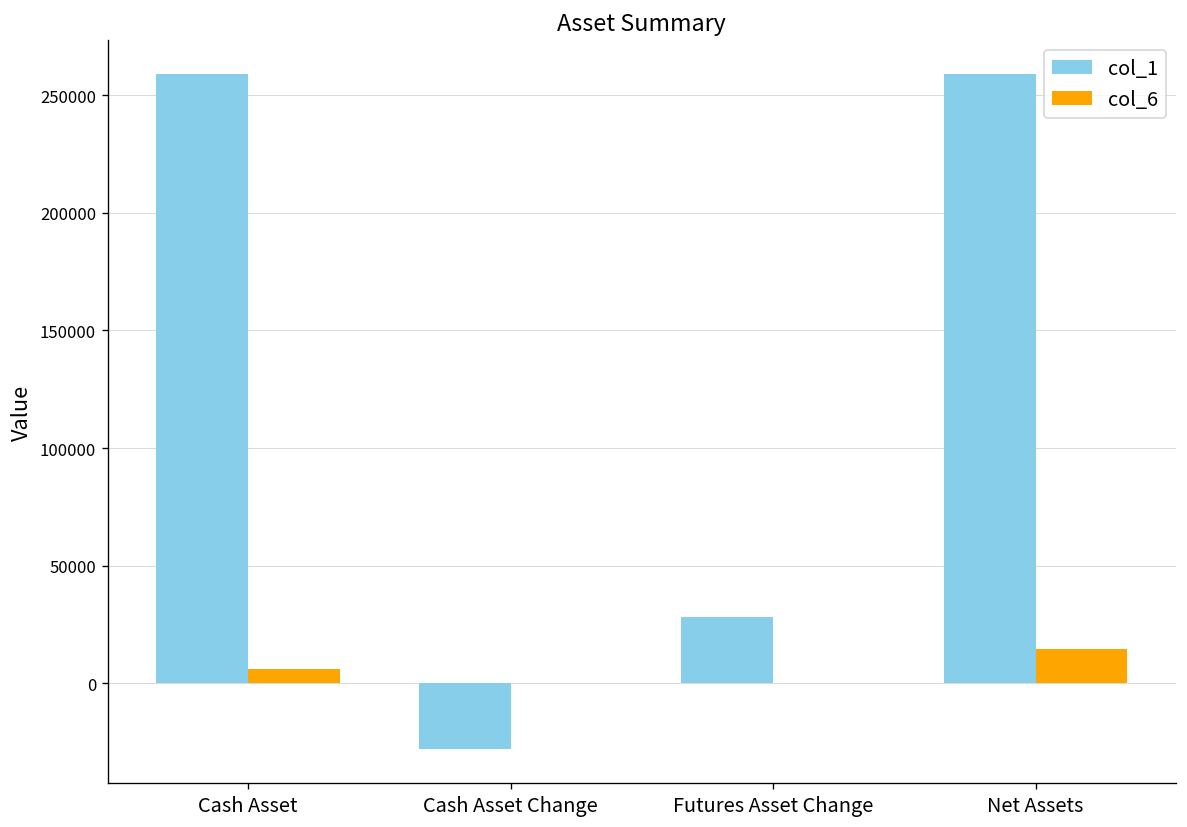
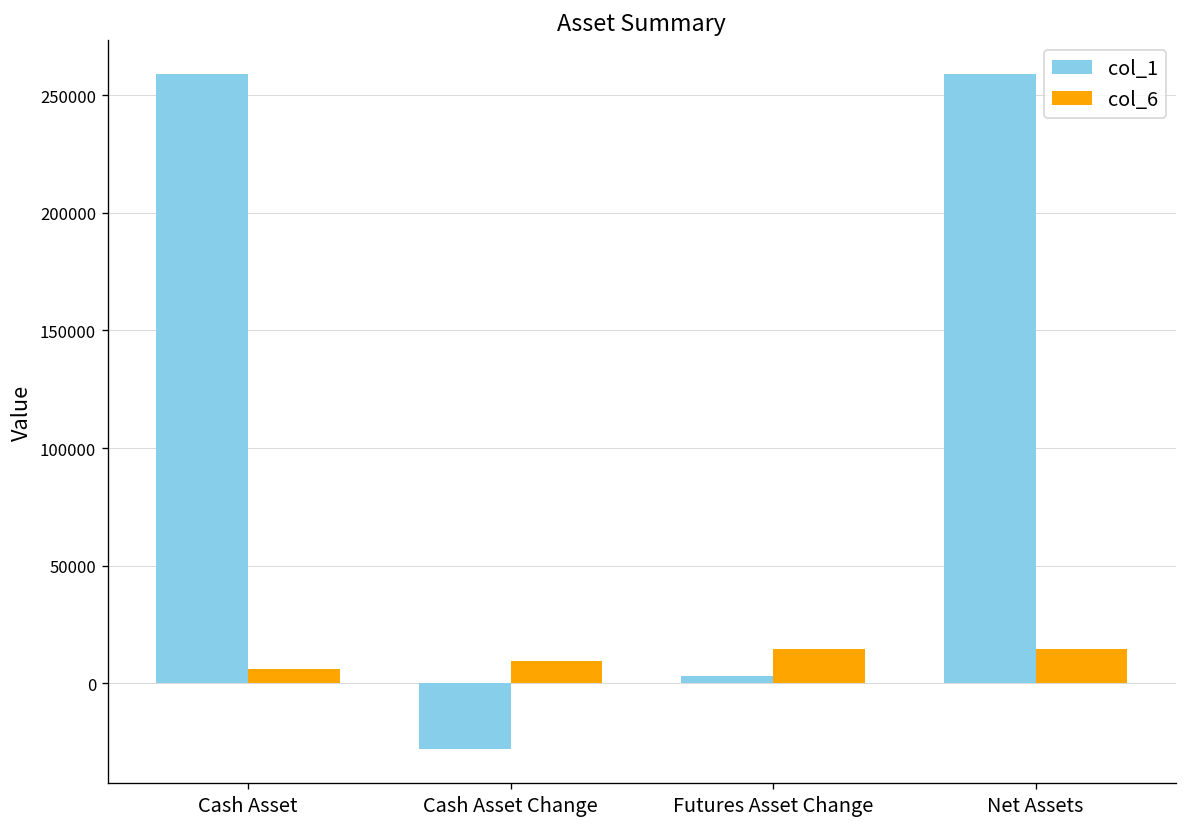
col_6, Cash Asset Change: 0 -> 9000
col_1, Futures Asset Change: 28000 -> 3000
col_6, Futures Asset Change: 0 -> 15000
